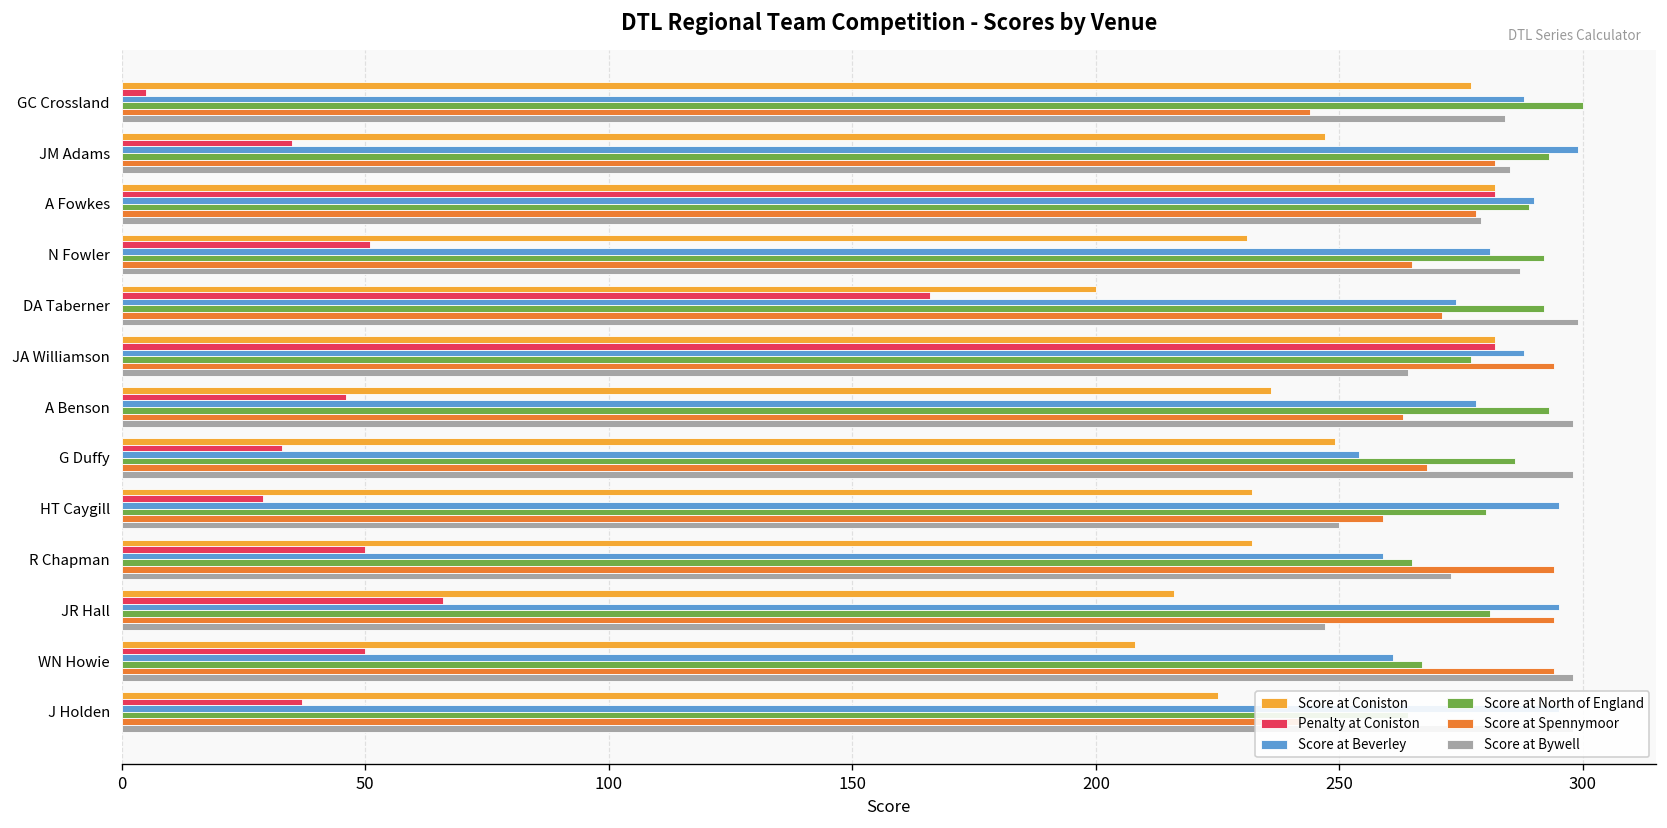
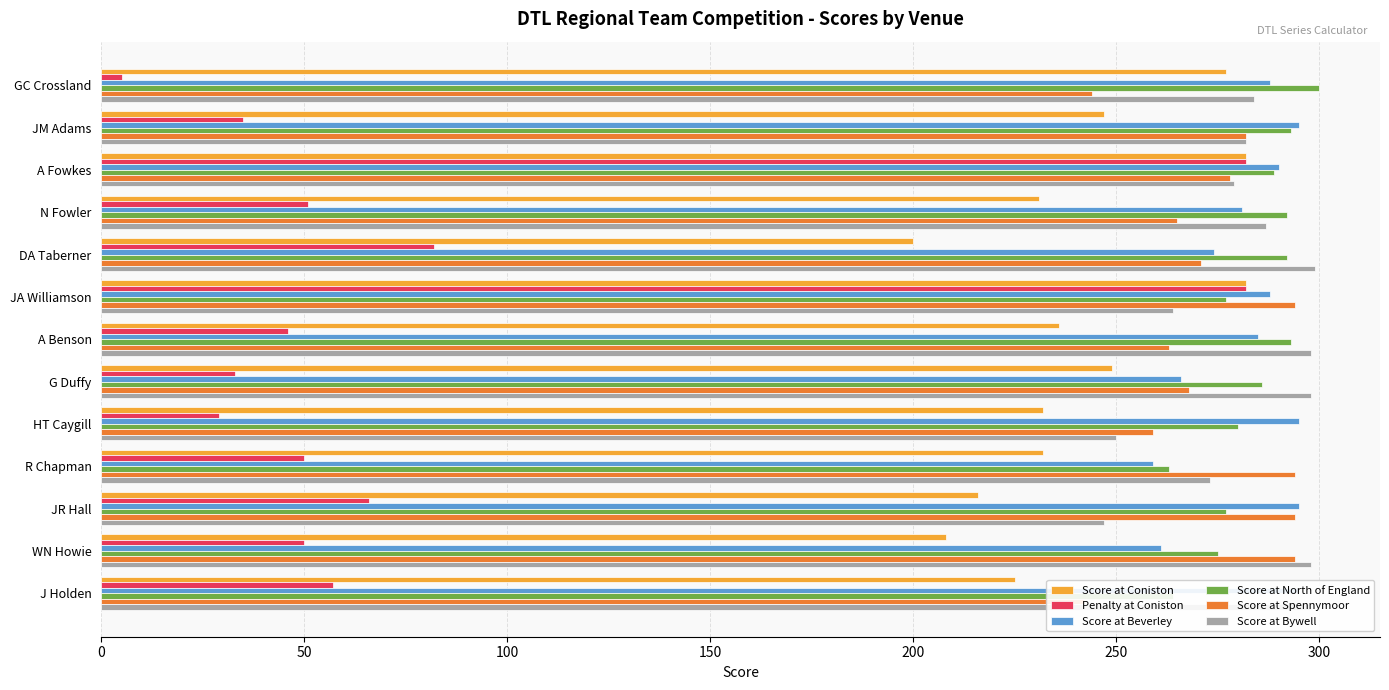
Score at Beverley, JM Adams: 299 -> 295
Score at Bywell, JM Adams: 285 -> 282
Penalty at Coniston, DA Taberner: 166 -> 82
Score at Beverley, A Benson: 278 -> 285
Score at Beverley, G Duffy: 254 -> 266
Score at North of England, R Chapman: 265 -> 263
Score at North of England, JR Hall: 281 -> 277
Score at North of England, WN Howie: 267 -> 275
Penalty at Coniston, J Holden: 37 -> 57
